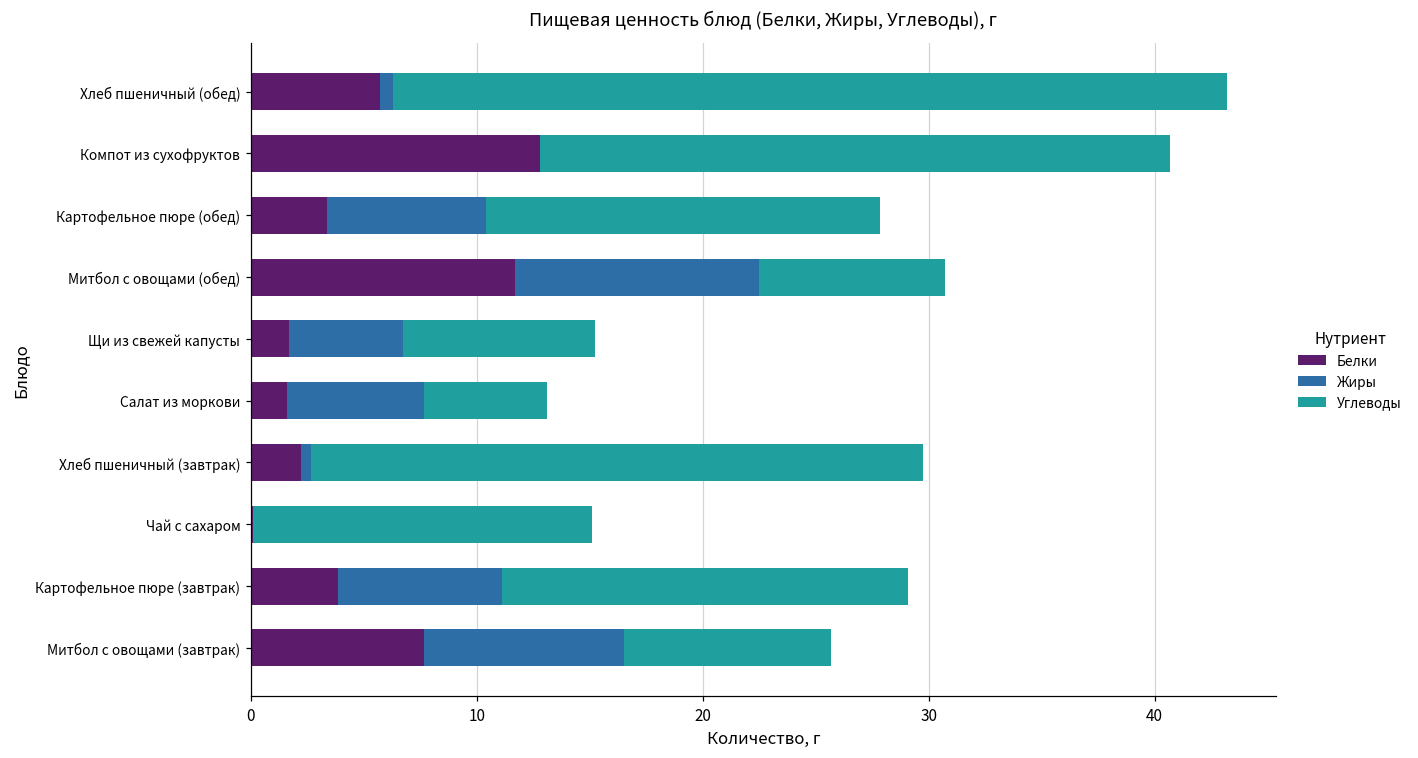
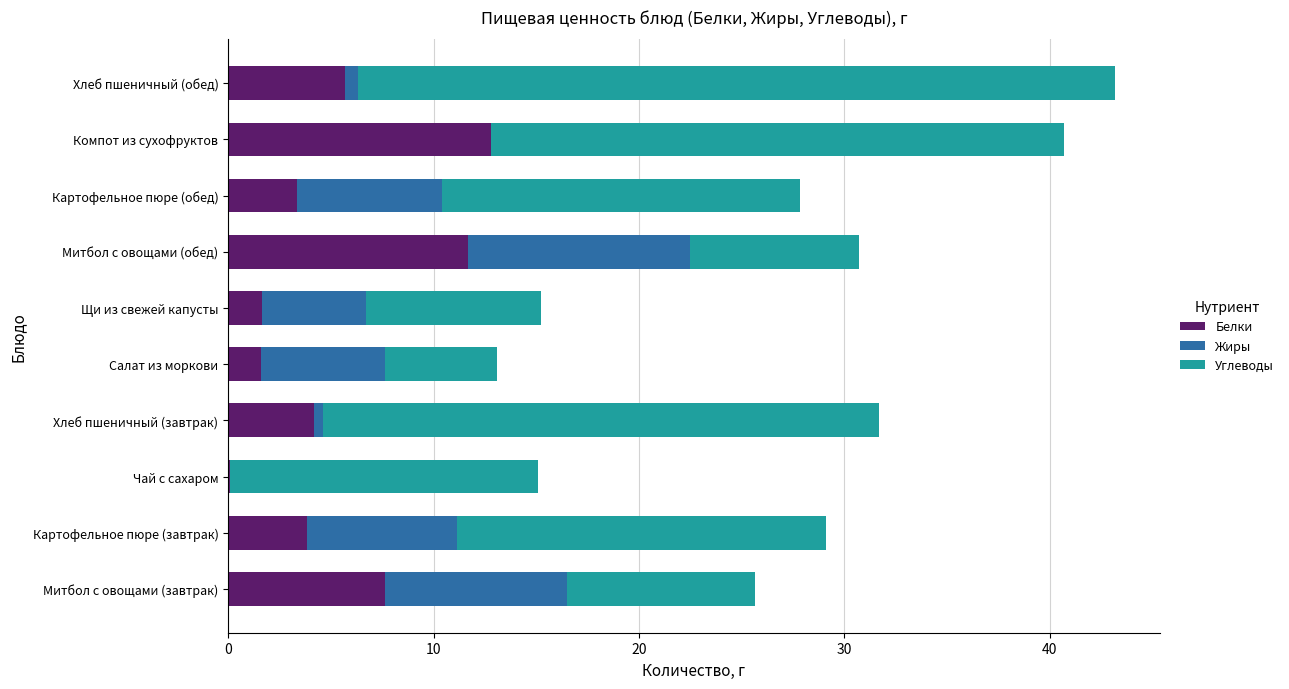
Белки, Хлеб пшеничный (завтрак): 2.2 -> 4.2
